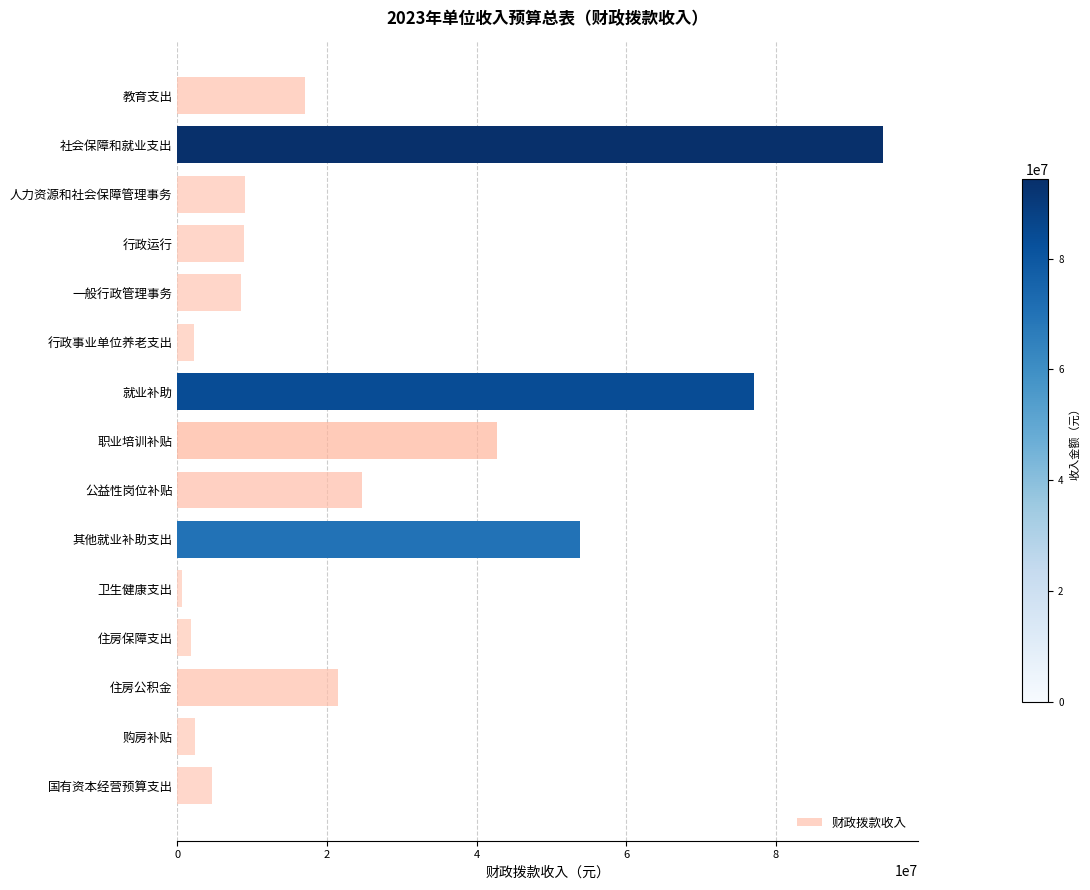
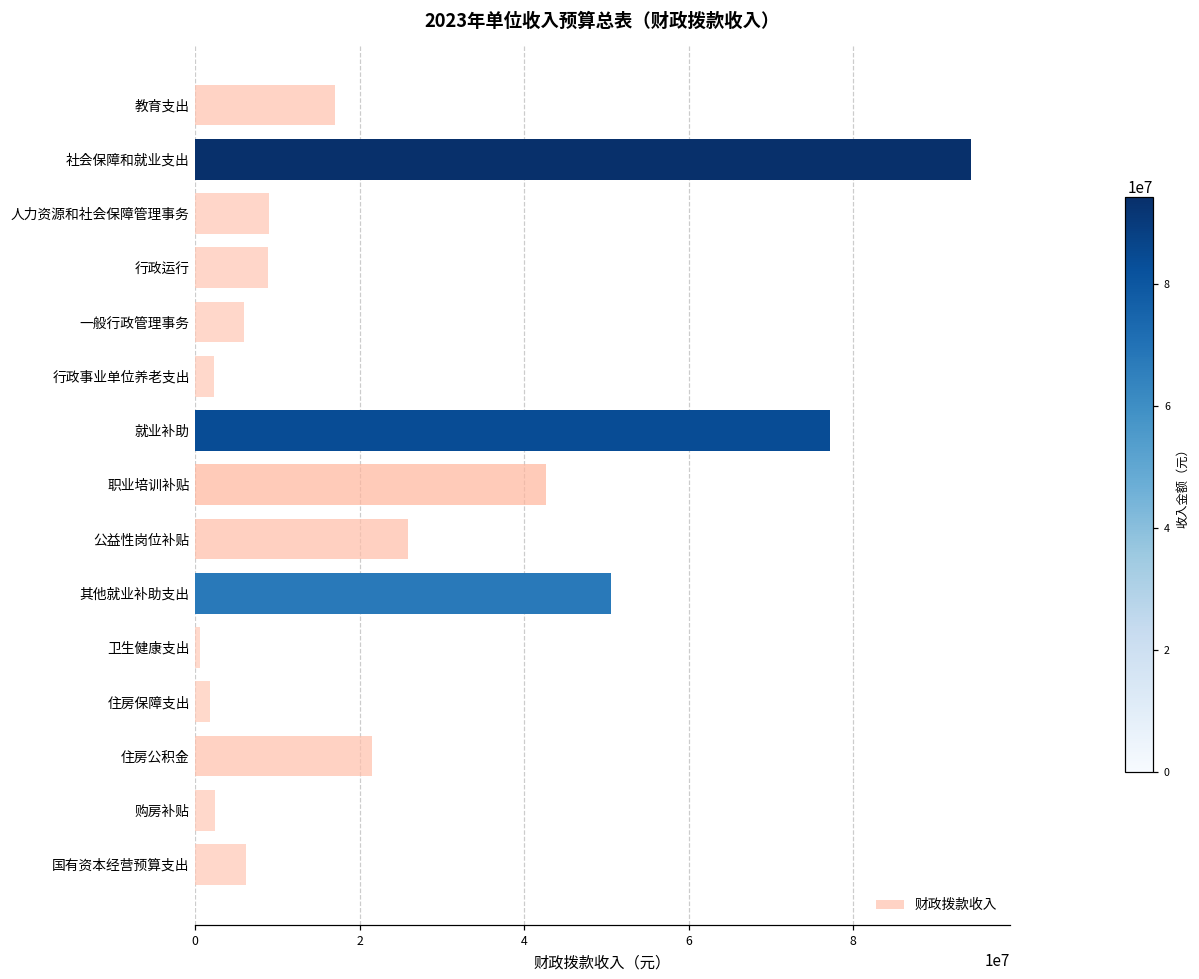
一般行政管理事务: 9000000 -> 6000000
公益性岗位补贴: 25000000 -> 26000000
其他就业补助支出: 54000000 -> 51000000
国有资本经营预算支出: 5000000 -> 6000000
